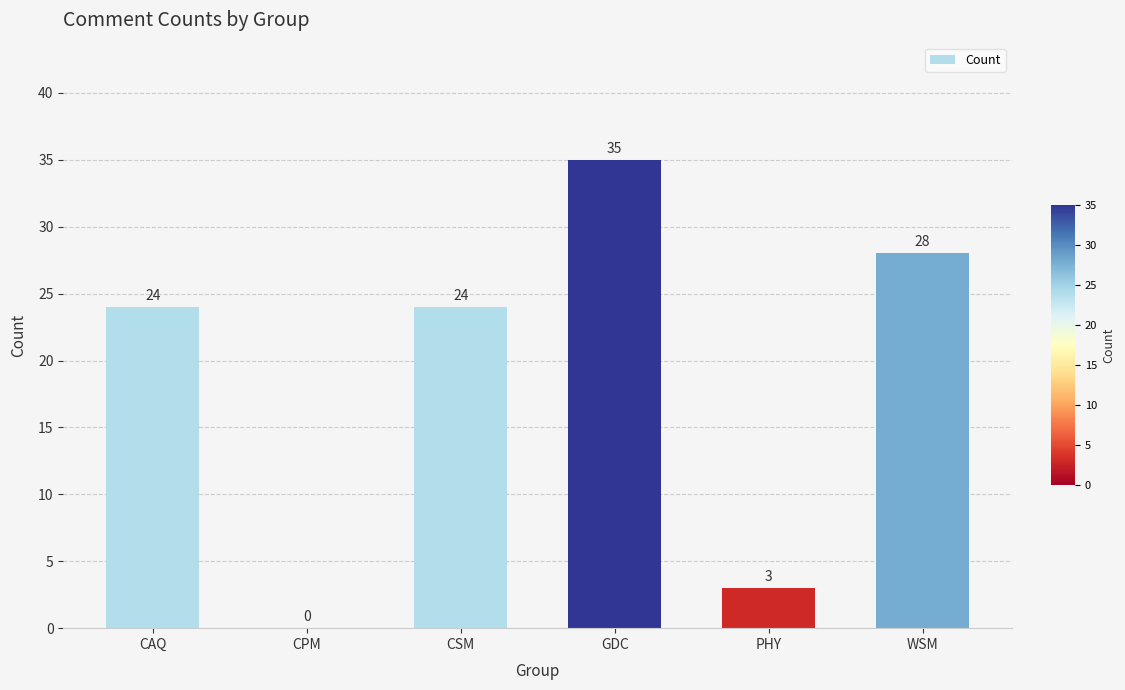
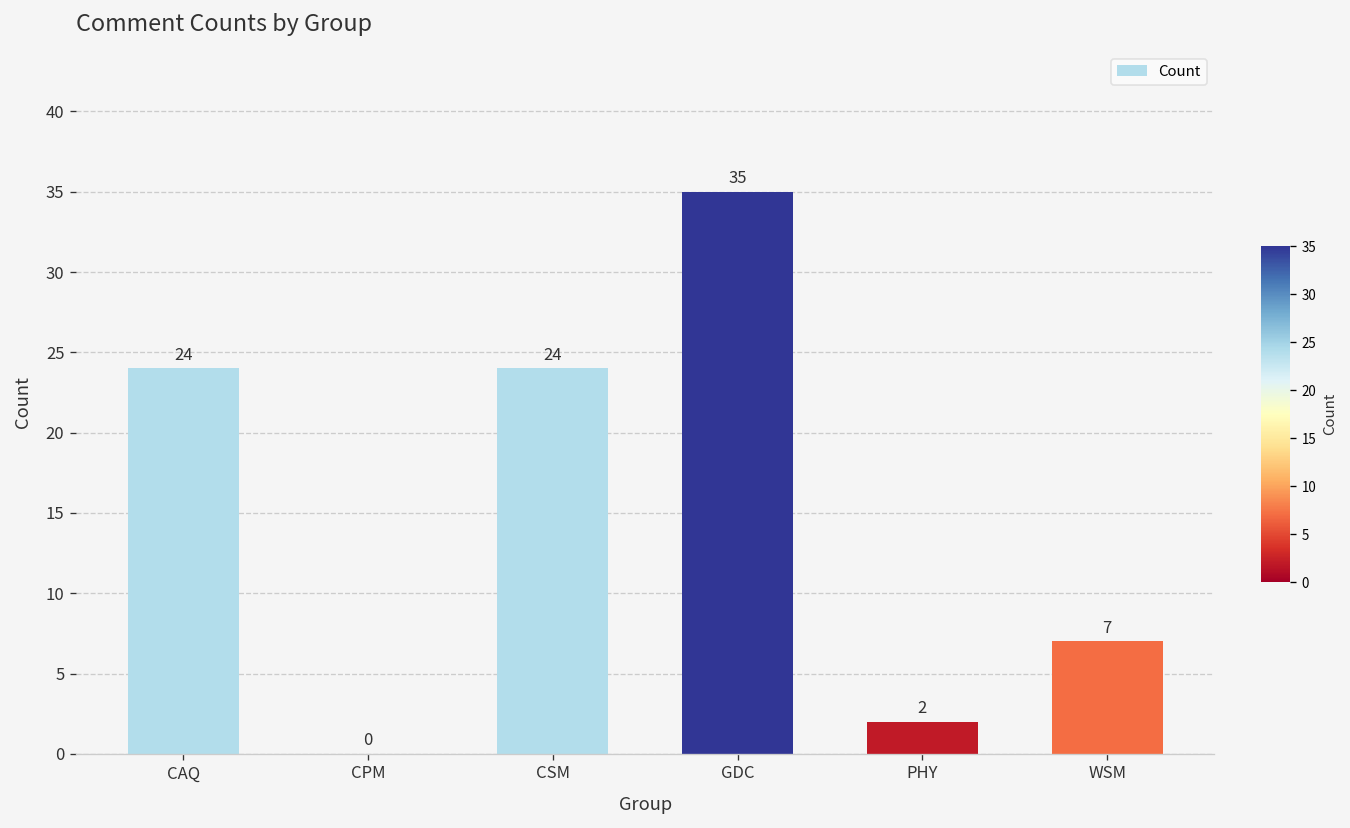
PHY: 3 -> 2
WSM: 28 -> 7
